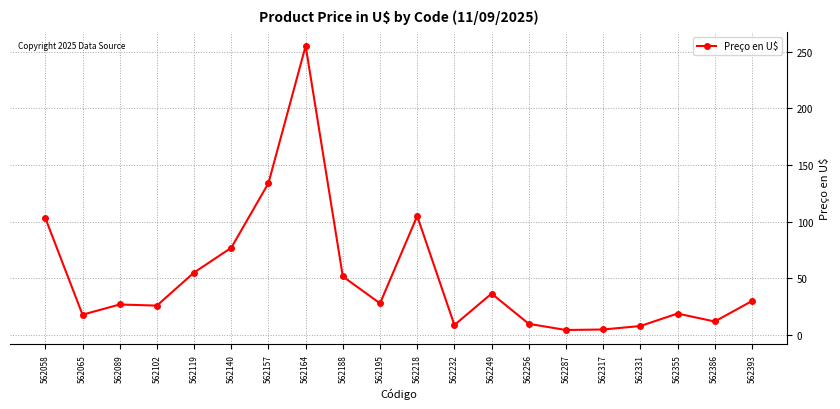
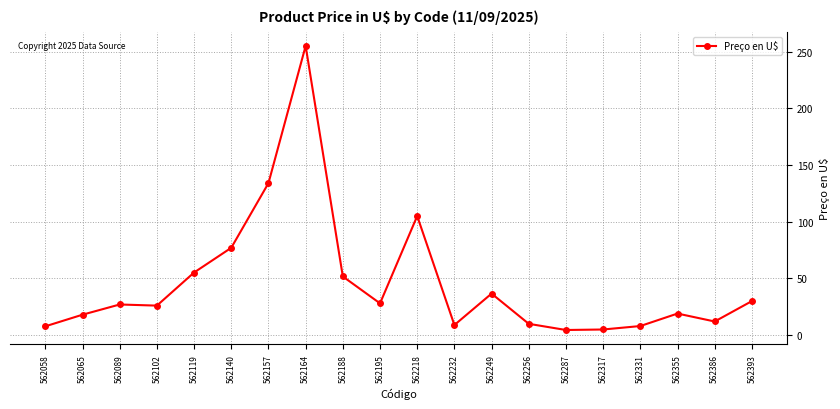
562058: 103 -> 8
